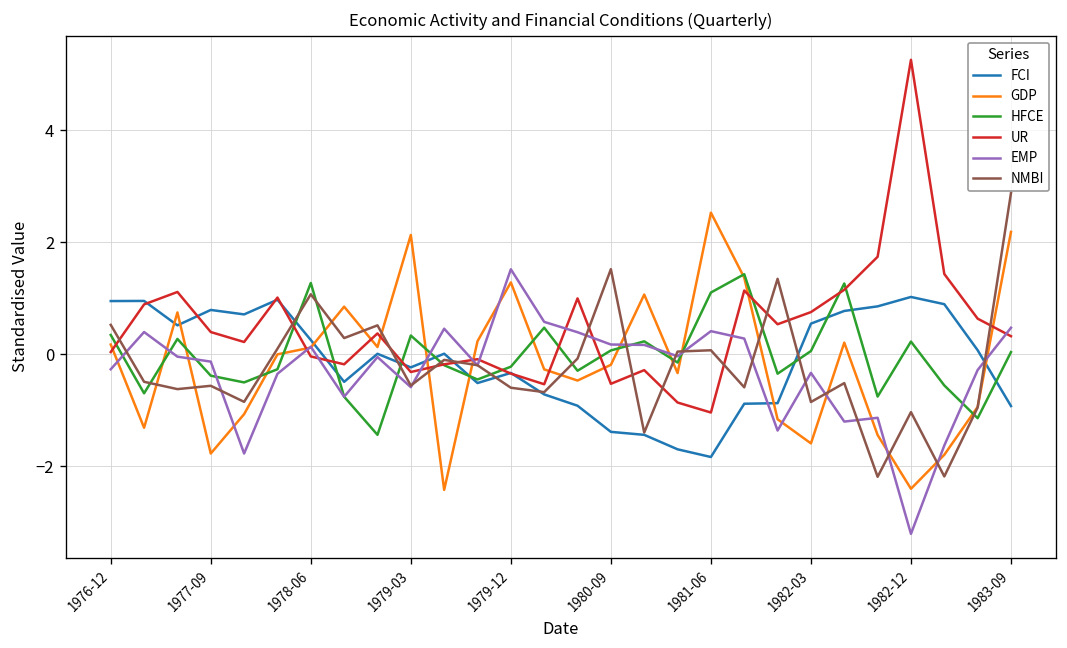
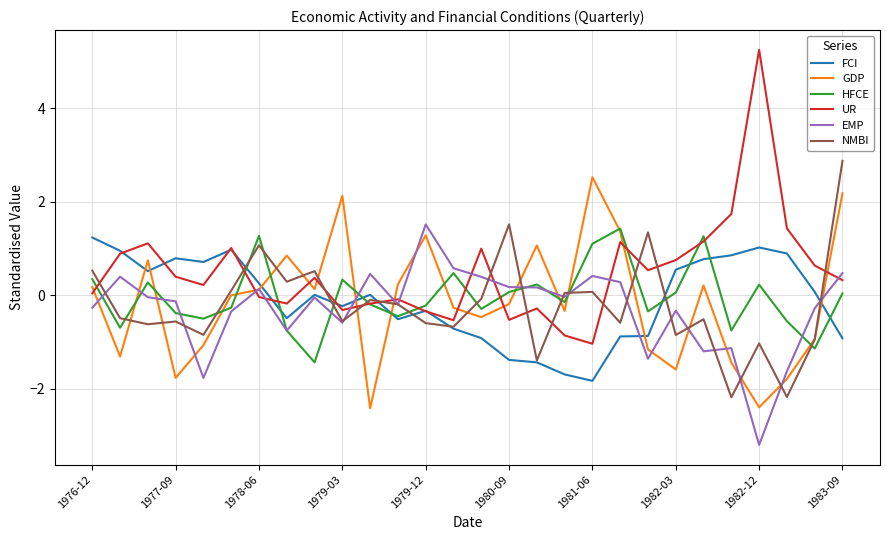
FCI, 1976-12: 0.9 -> 1.2
